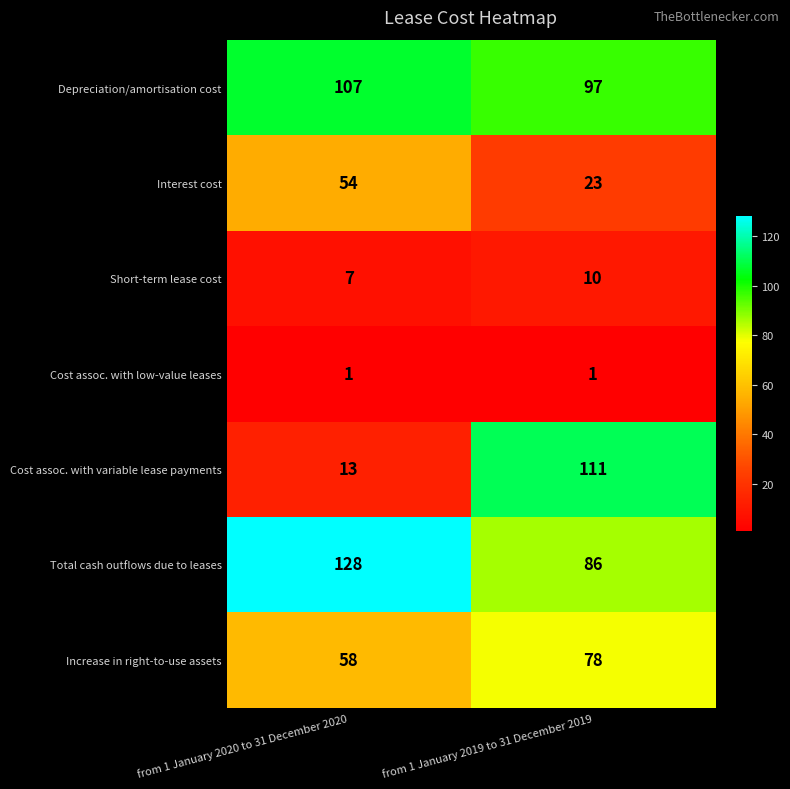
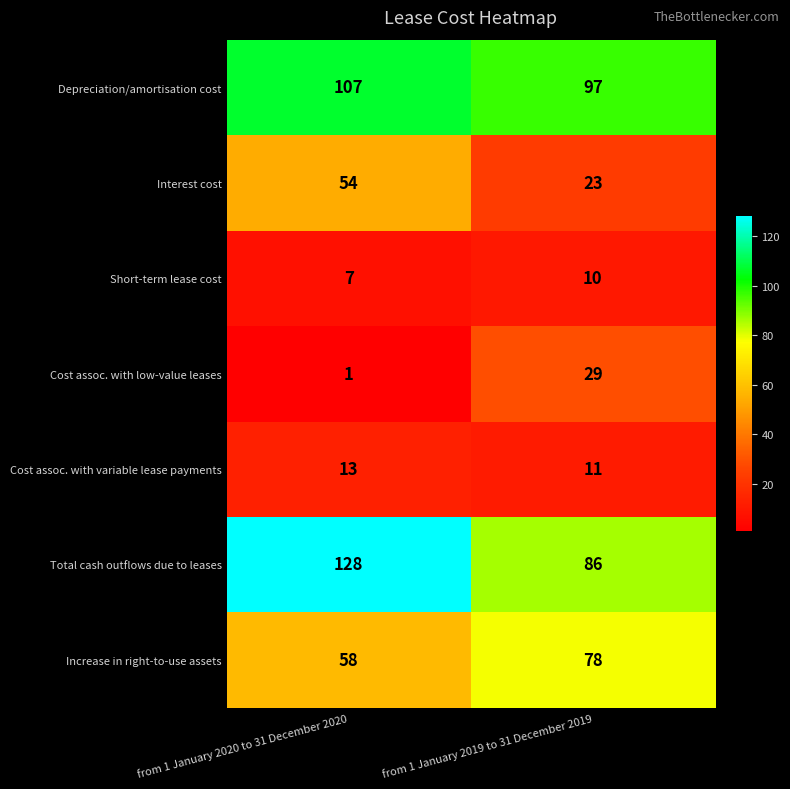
Cost assoc. with low-value leases, from 1 January 2019 to 31 December 2019: 1 -> 29
Cost assoc. with variable lease payments, from 1 January 2019 to 31 December 2019: 111 -> 11
